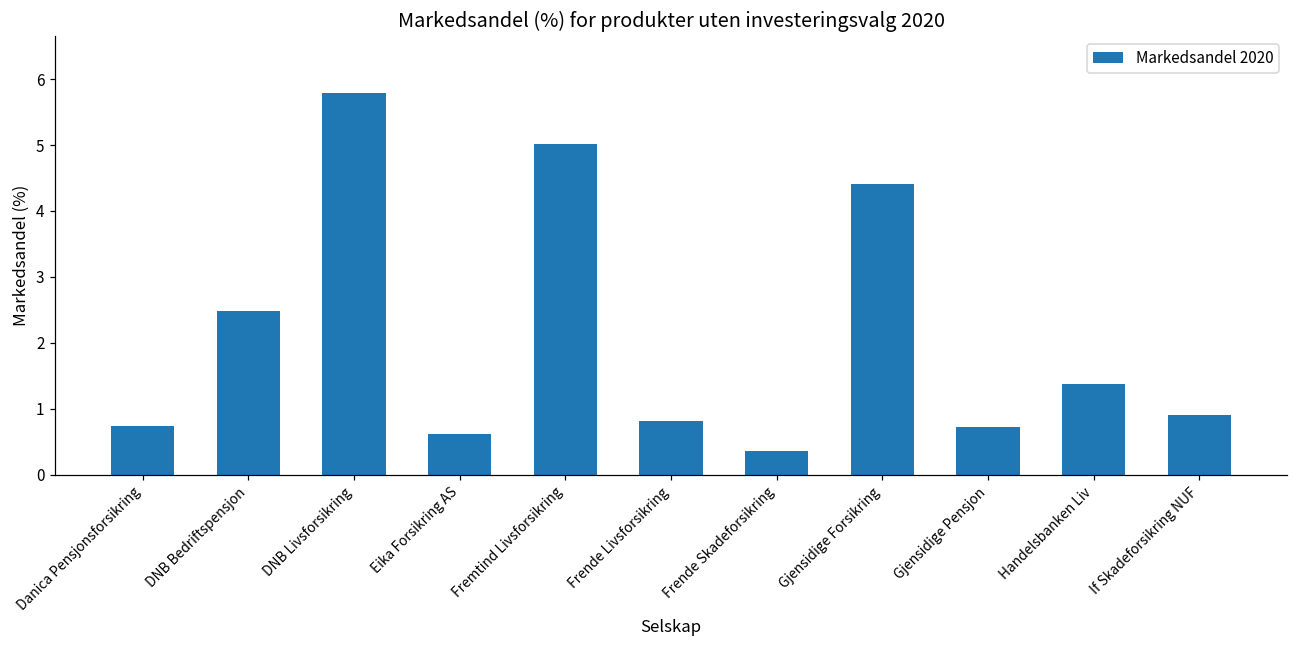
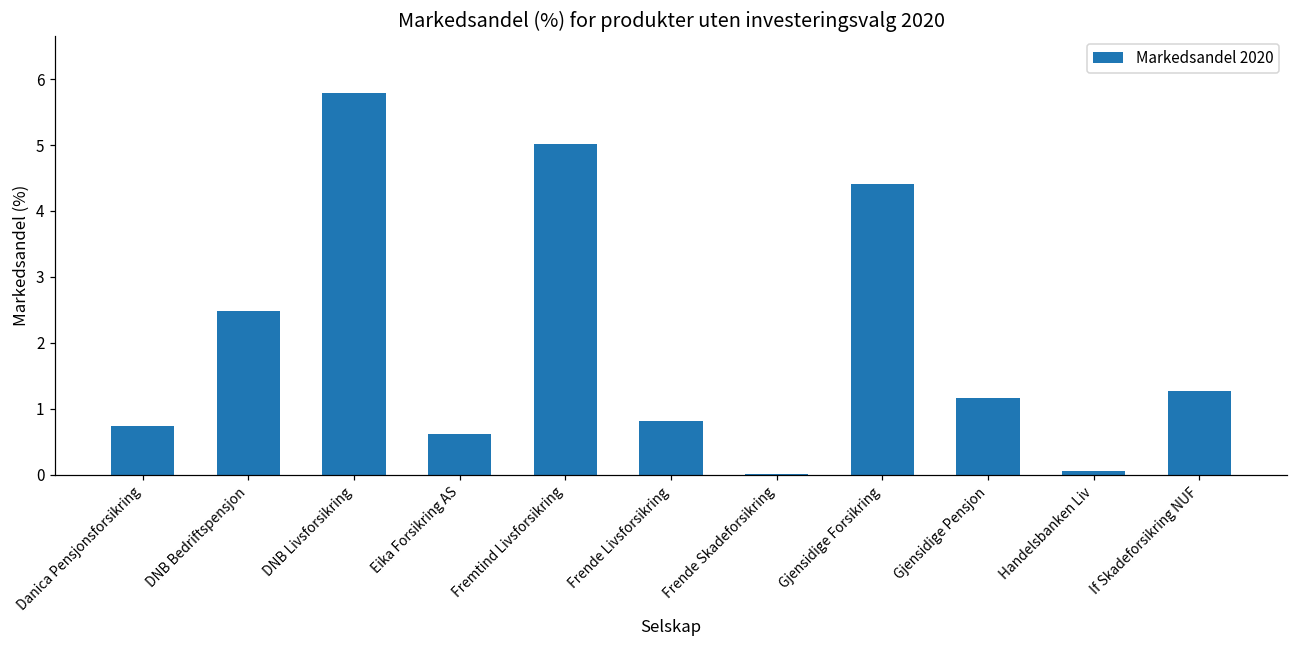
Frende Skadeforsikring: 0.4 -> 0.0
Gjensidige Pensjon: 0.7 -> 1.2
Handelsbanken Liv: 1.4 -> 0.1
If Skadeforsikring NUF: 0.9 -> 1.3
